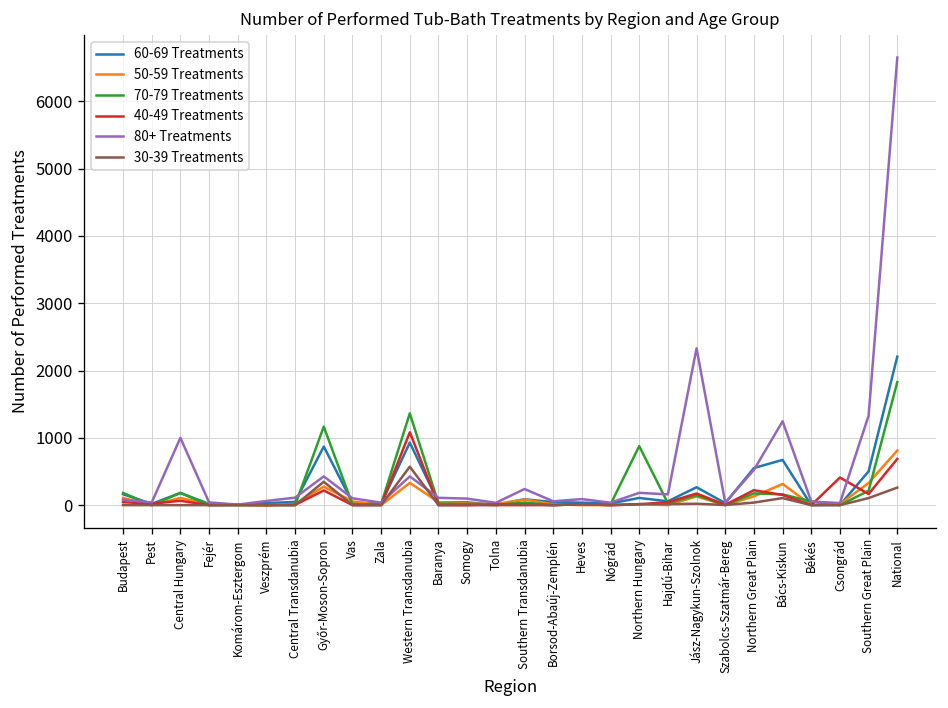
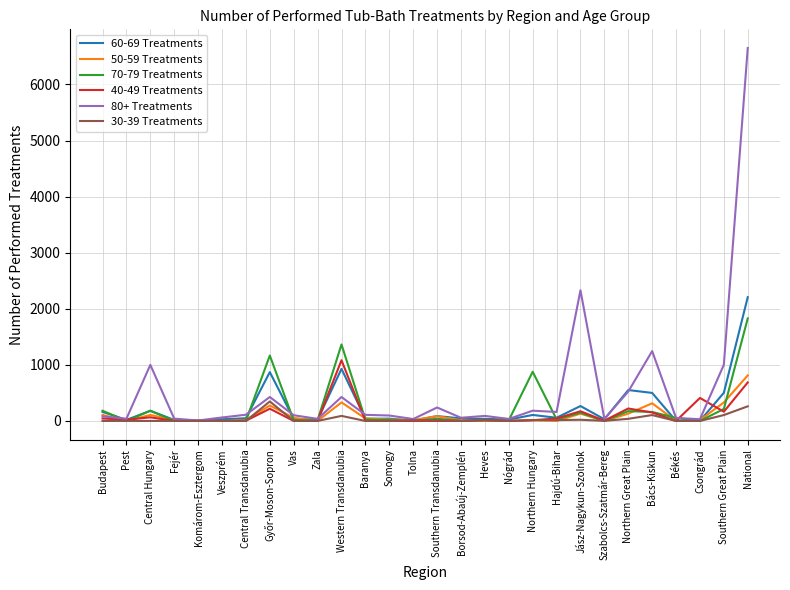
30-39 Treatments, Western Transdanubia: 600 -> 100
60-69 Treatments, Bács-Kiskun: 700 -> 500
80+ Treatments, Southern Great Plain: 1300 -> 1000
